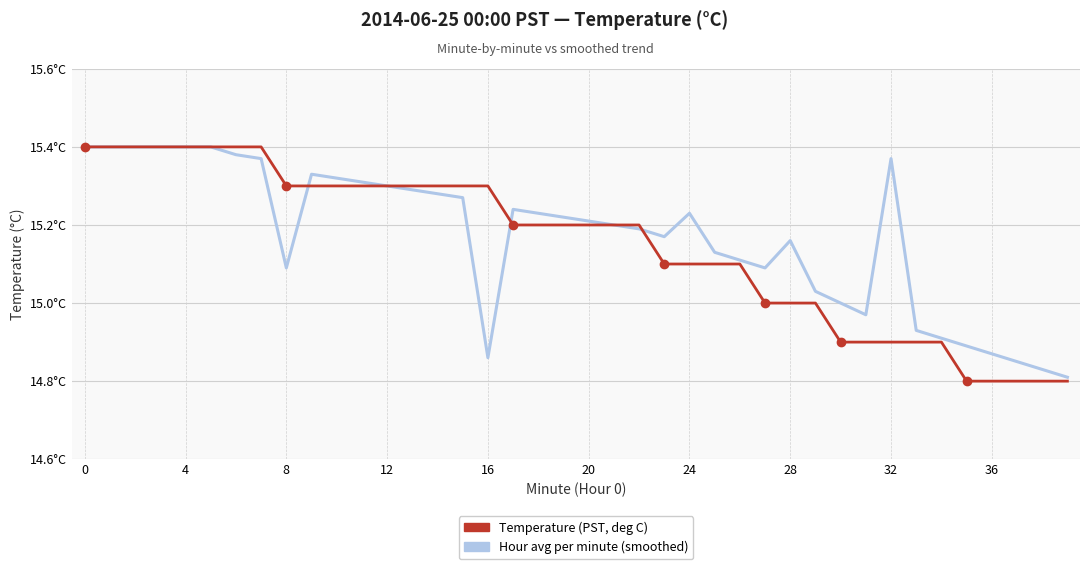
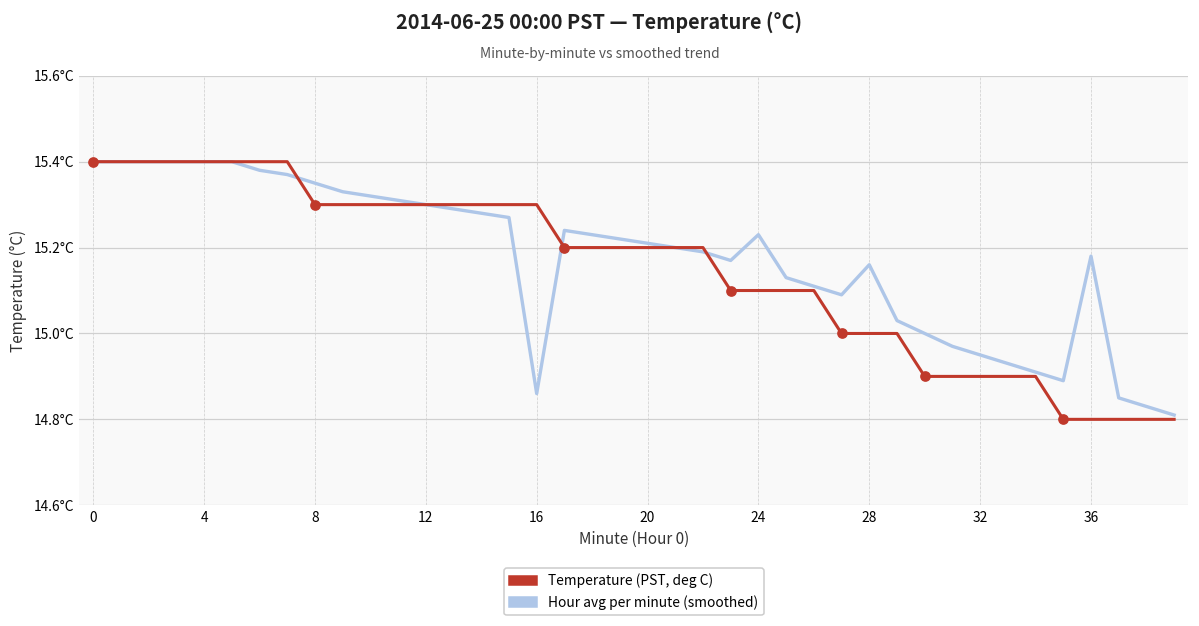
Hour avg per minute (smoothed), 8: 15.09°C -> 15.35°C
Hour avg per minute (smoothed), 32: 15.37°C -> 14.95°C
Hour avg per minute (smoothed), 36: 14.87°C -> 15.18°C
